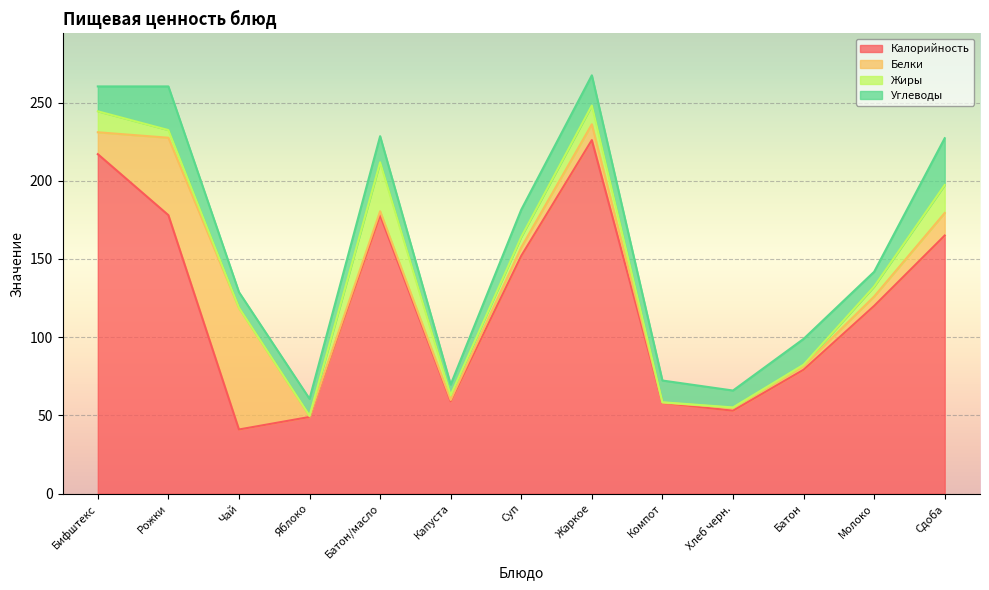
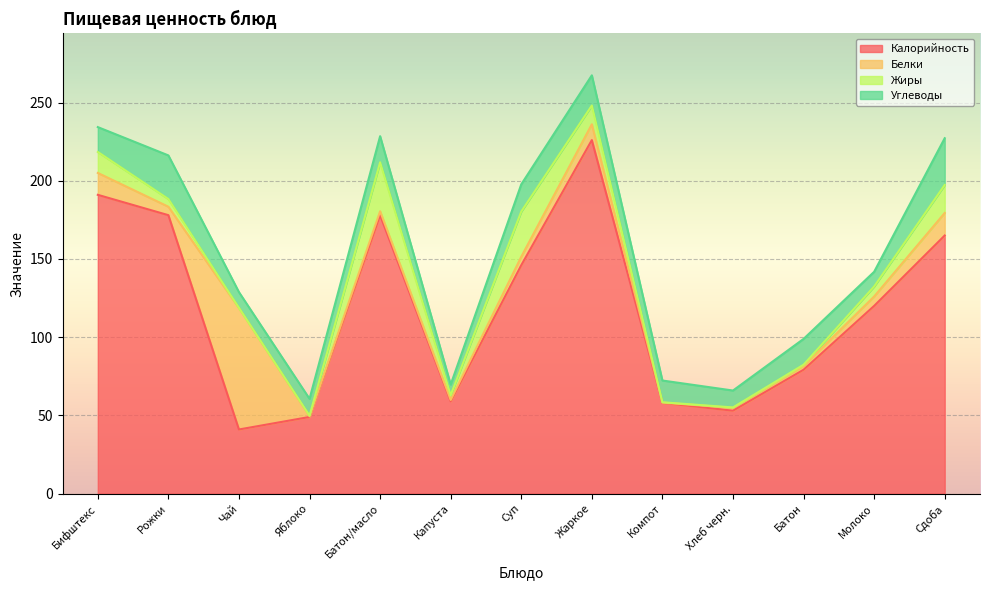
Калорийность, Бифштекс: 217 -> 191
Белки, Рожки: 50 -> 5
Калорийность, Суп: 152 -> 146
Жиры, Суп: 7 -> 29
